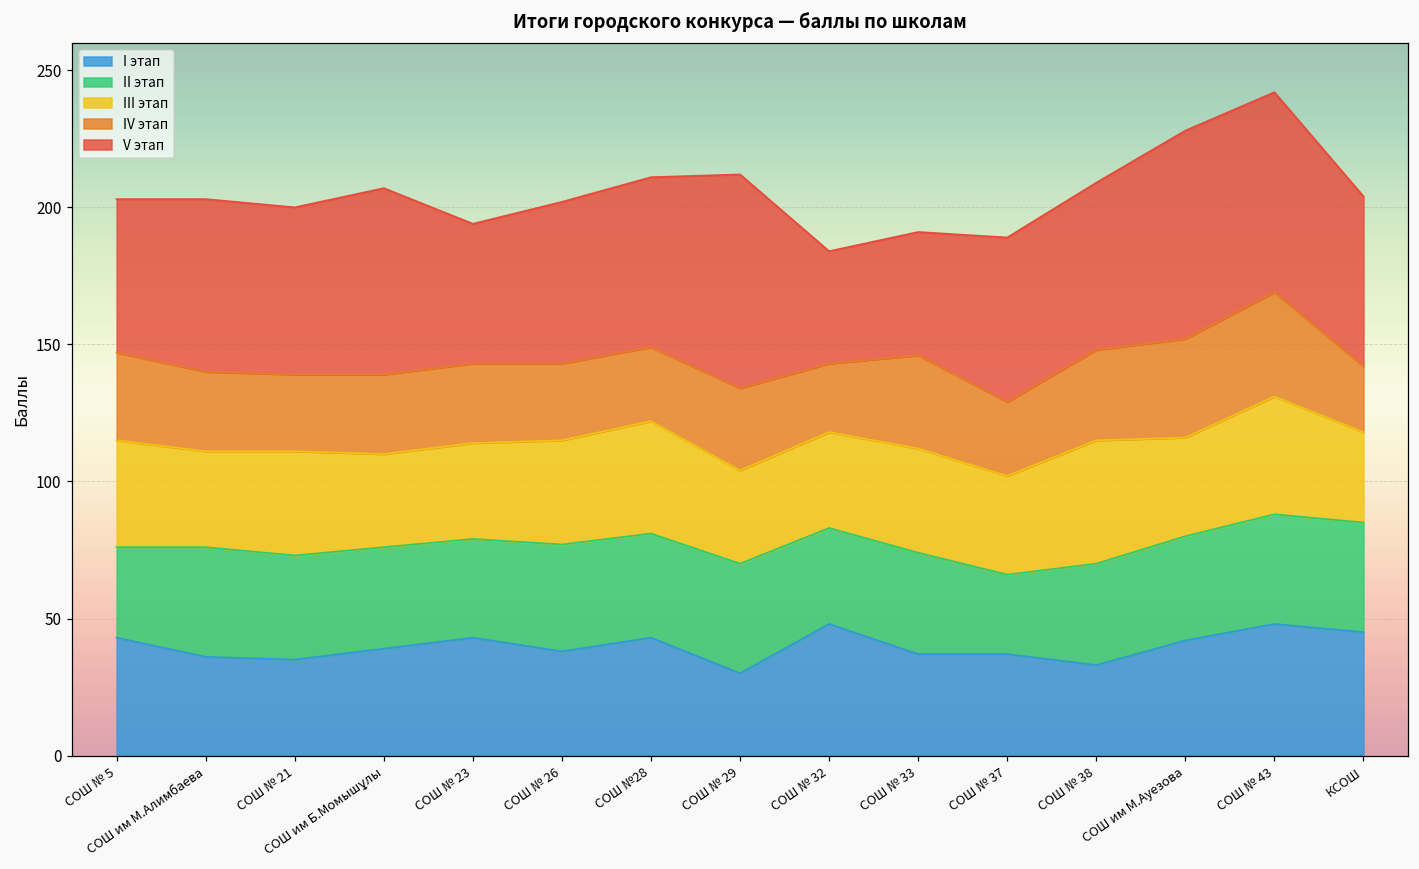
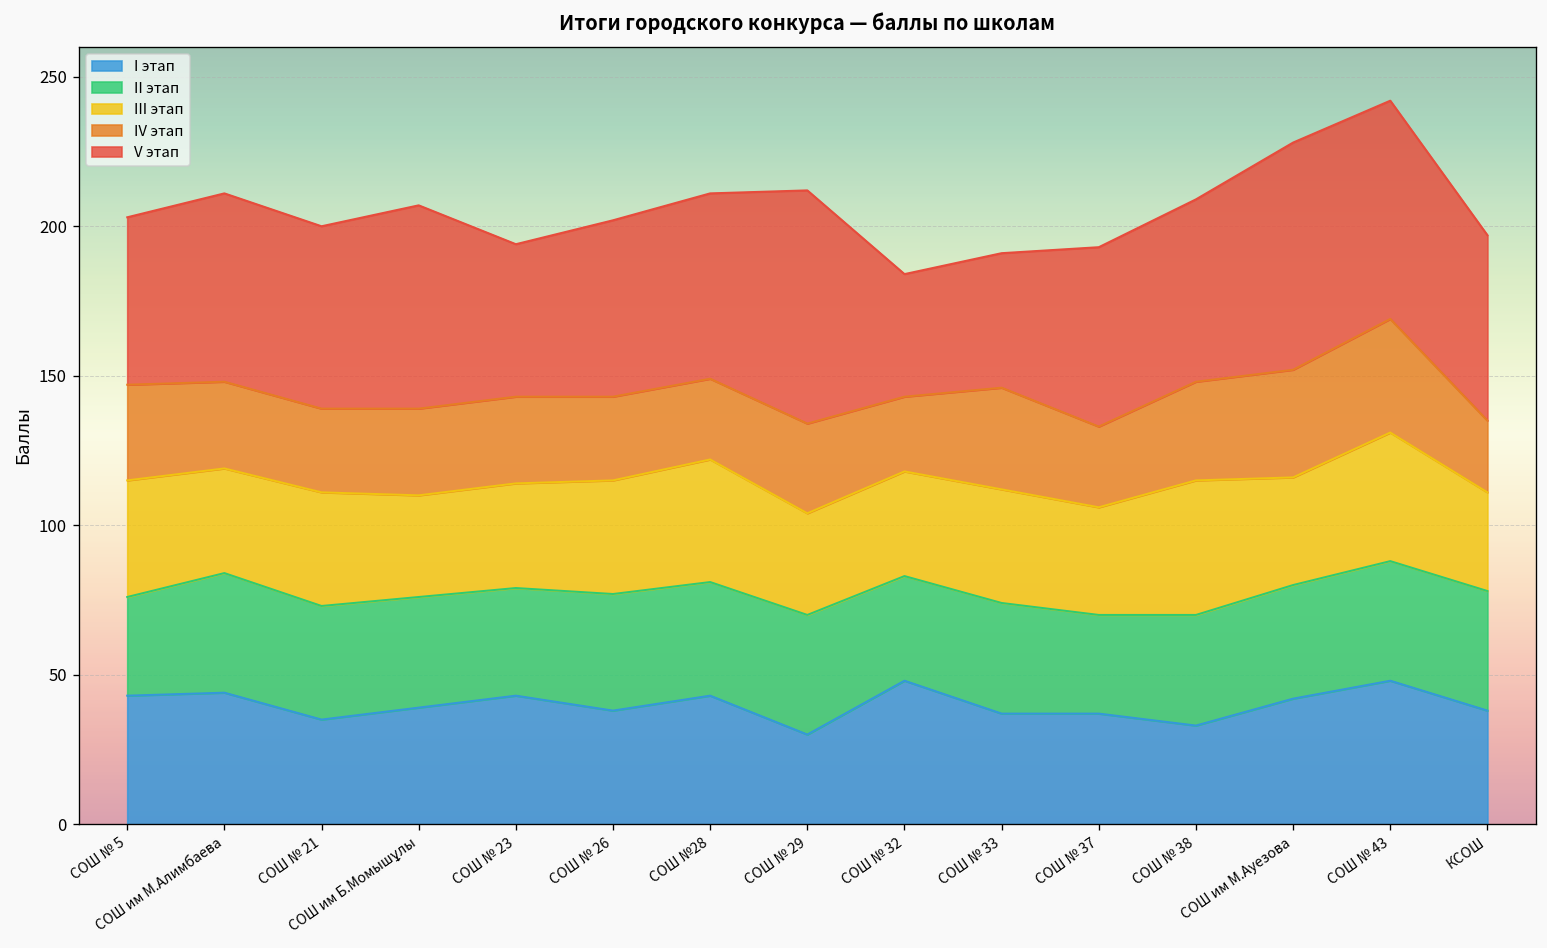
I этап, СОШ им М.Алимбаева: 36 -> 44
II этап, СОШ № 37: 29 -> 33
I этап, КСОШ: 45 -> 38
